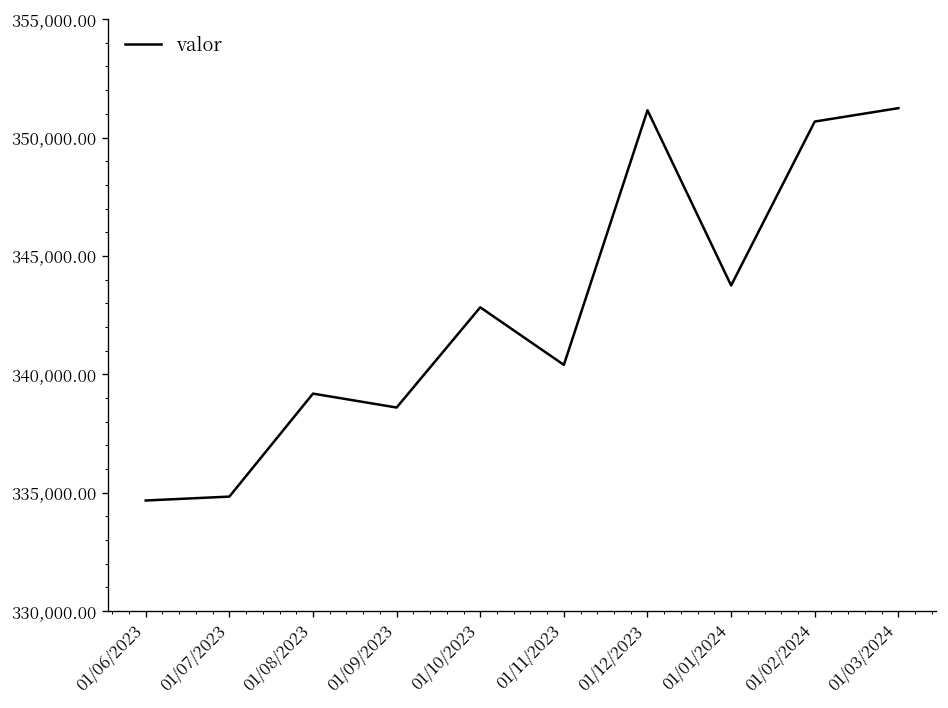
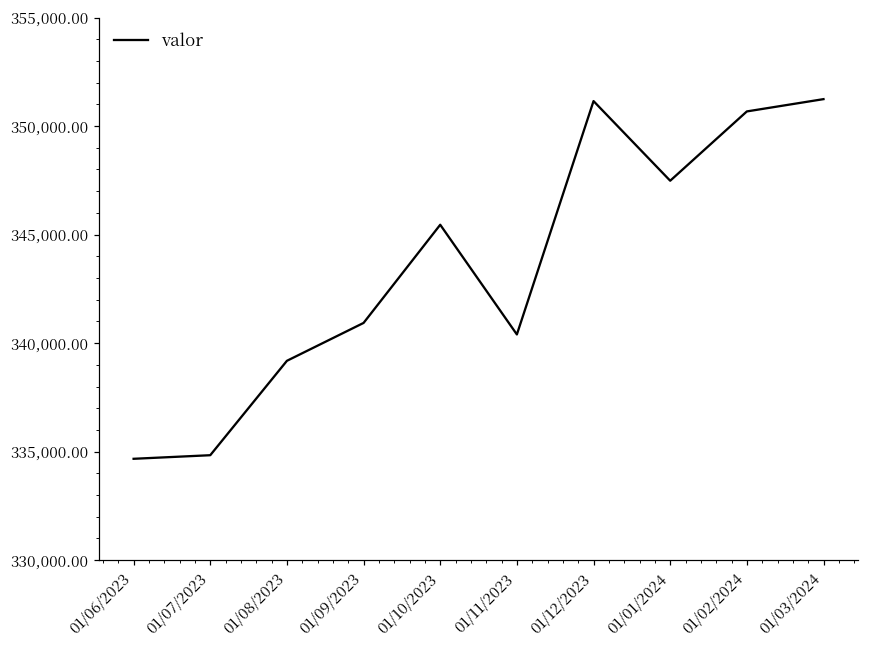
01/09/2023: 338,600 -> 340,900
01/10/2023: 342,800 -> 345,500
01/01/2024: 343,800 -> 347,500
